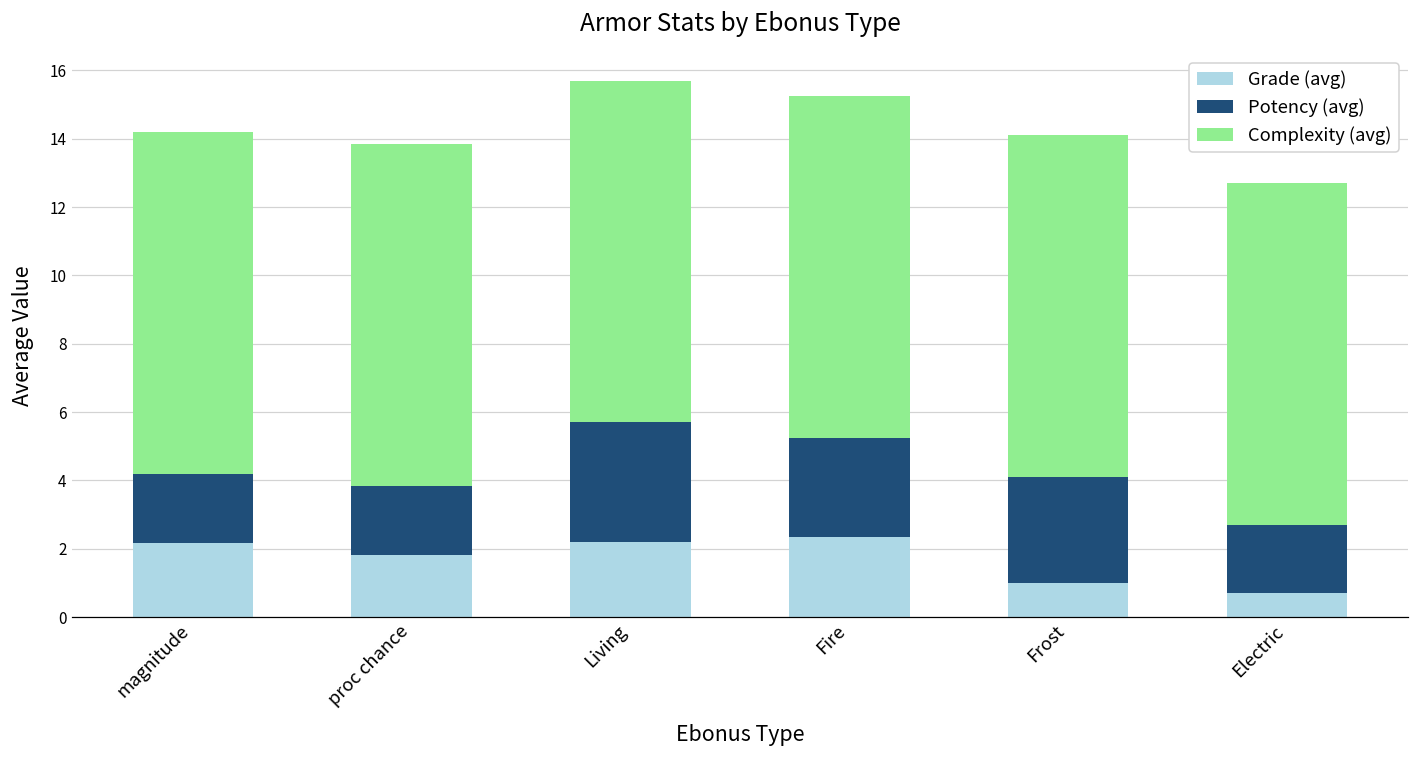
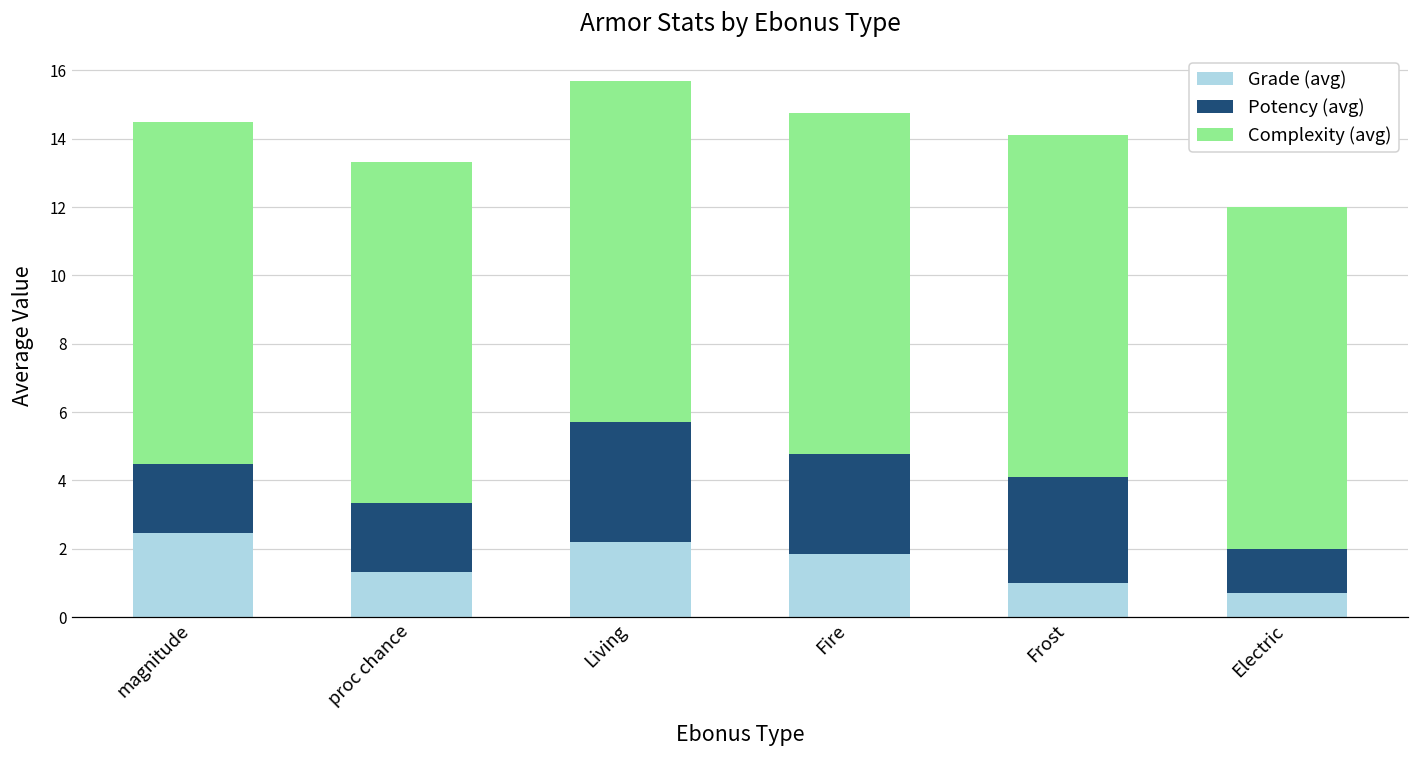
Grade (avg), magnitude: 2.2 -> 2.5
Grade (avg), proc chance: 1.8 -> 1.3
Grade (avg), Fire: 2.3 -> 1.9
Potency (avg), Electric: 2.0 -> 1.3
